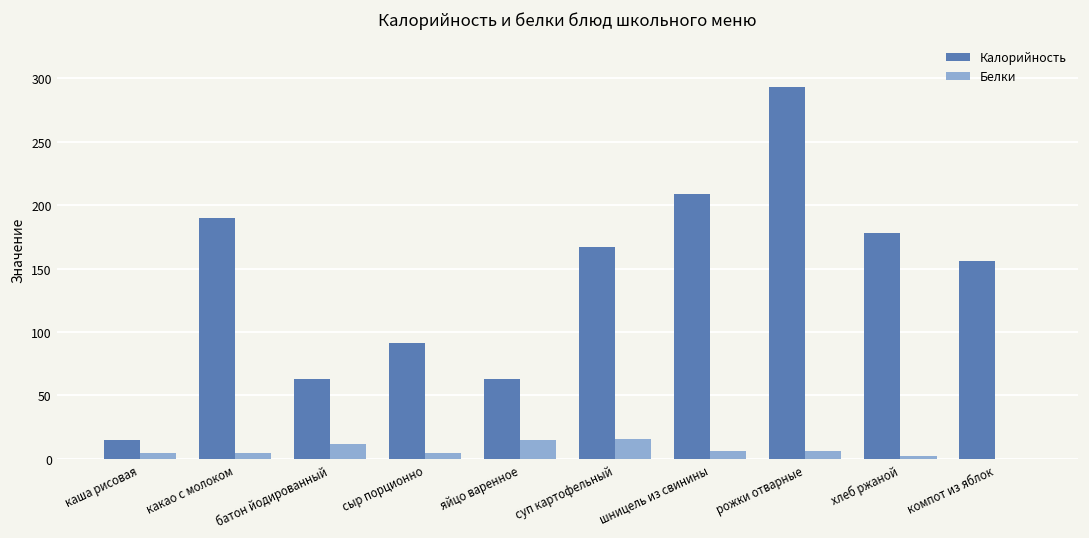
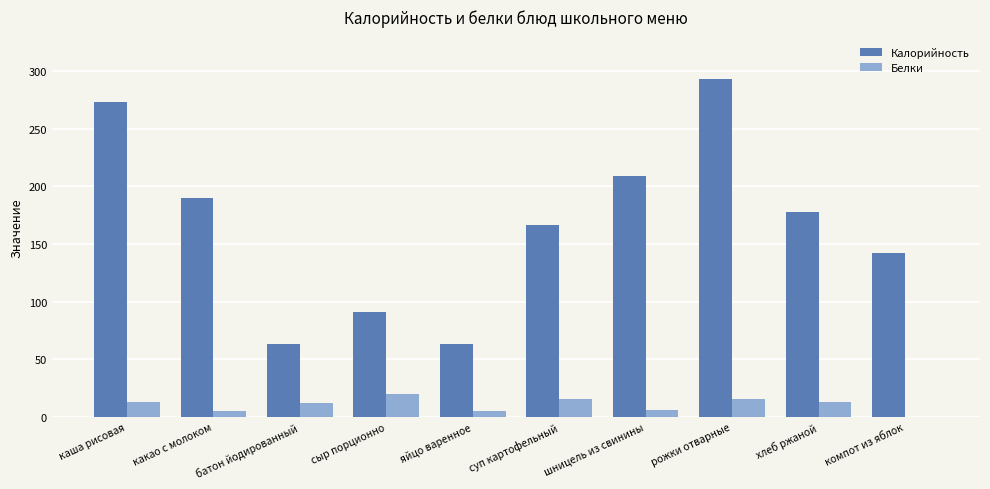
Калорийность, каша рисовая: 15 -> 273
Белки, каша рисовая: 5 -> 13
Белки, сыр порционно: 5 -> 20
Белки, яйцо варенное: 15 -> 5
Белки, рожки отварные: 6 -> 16
Белки, хлеб ржаной: 2 -> 13
Калорийность, компот из яблок: 156 -> 142
